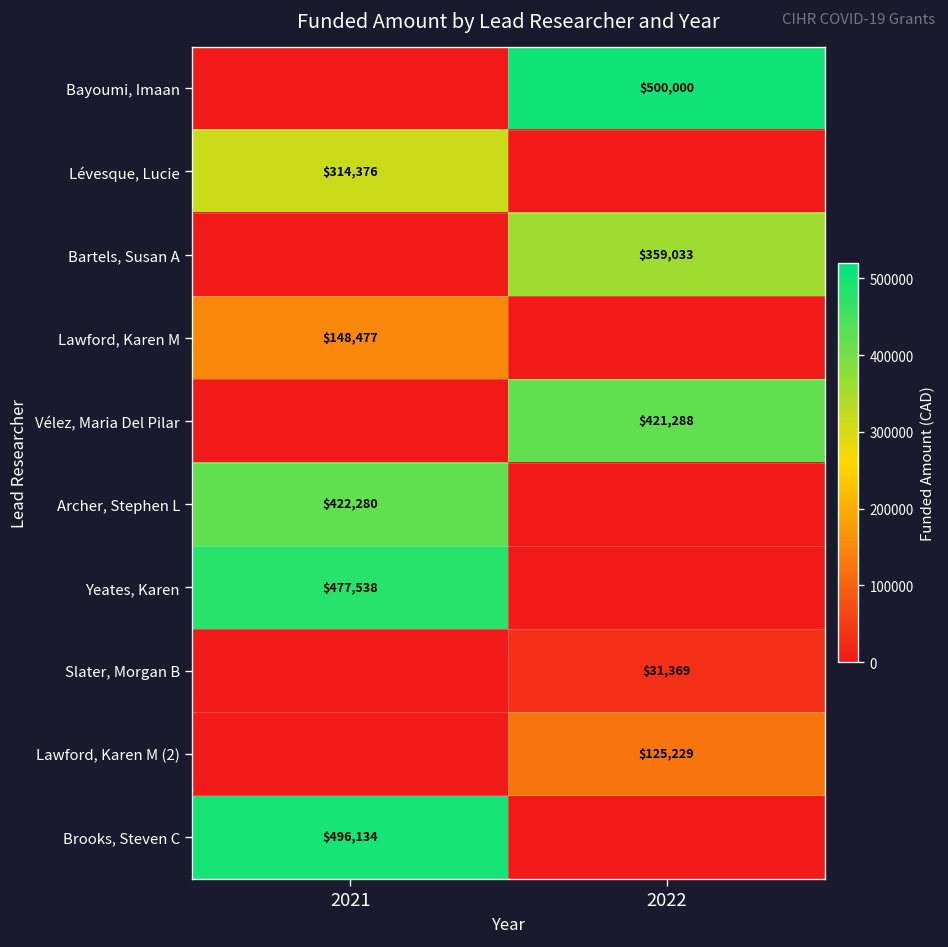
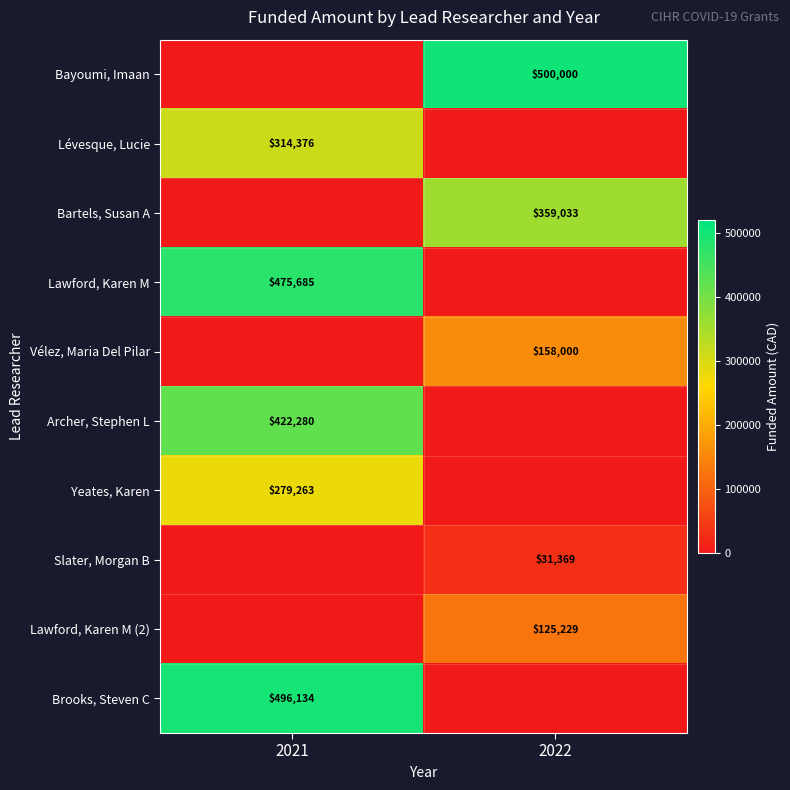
Lawford, Karen M, 2021: $148,477 -> $475,685
Vélez, Maria Del Pilar, 2022: $421,288 -> $158,000
Yeates, Karen, 2021: $477,538 -> $279,263
